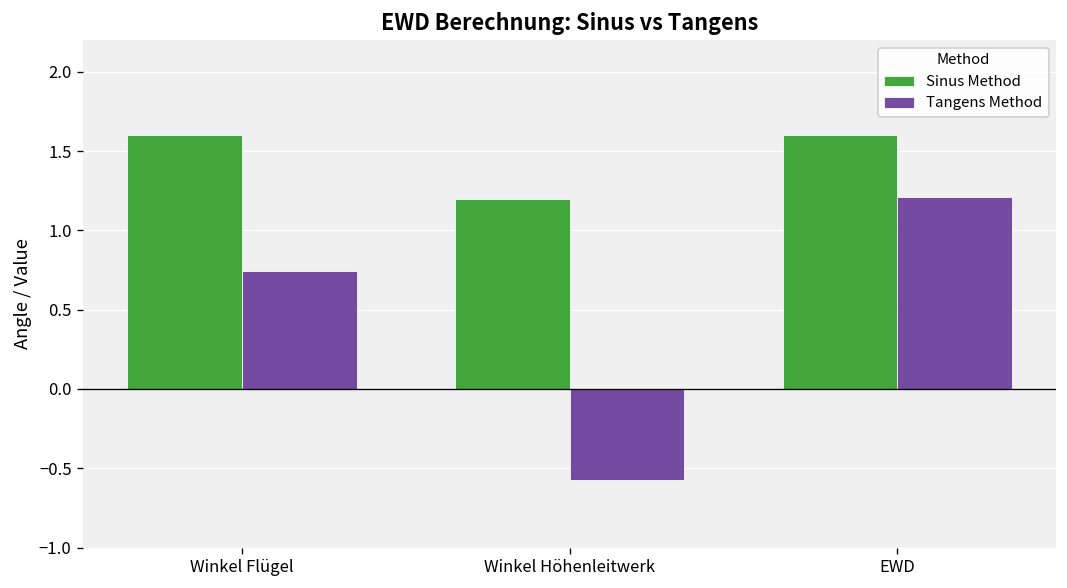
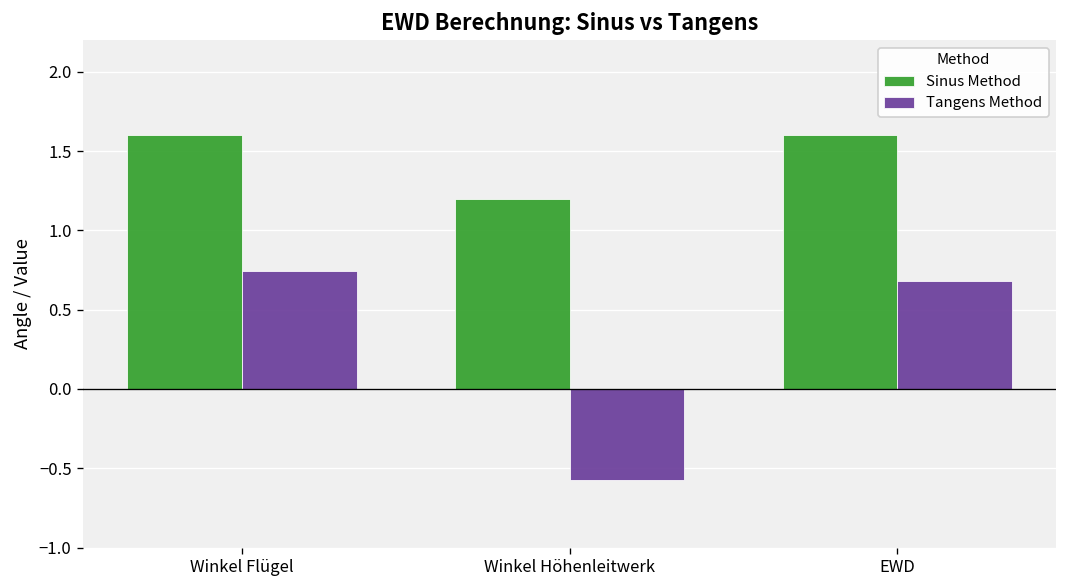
Tangens Method, EWD: 1.21 -> 0.68
